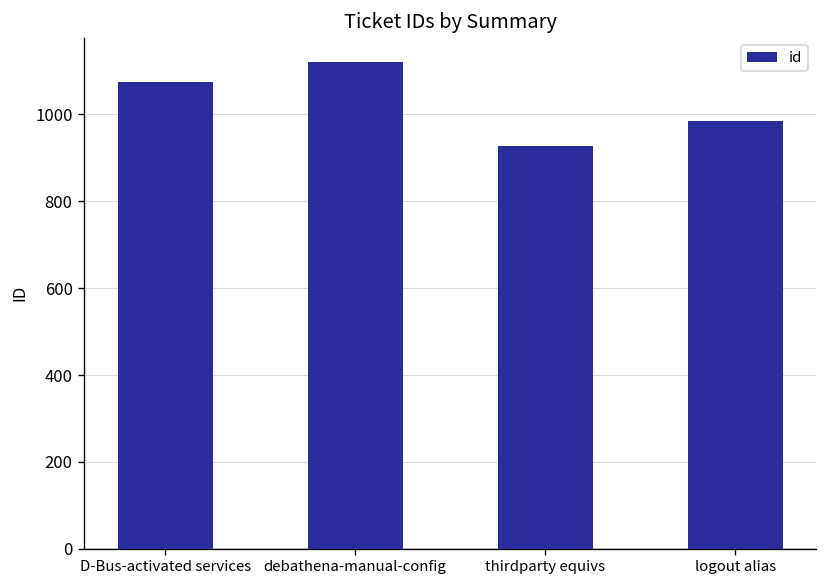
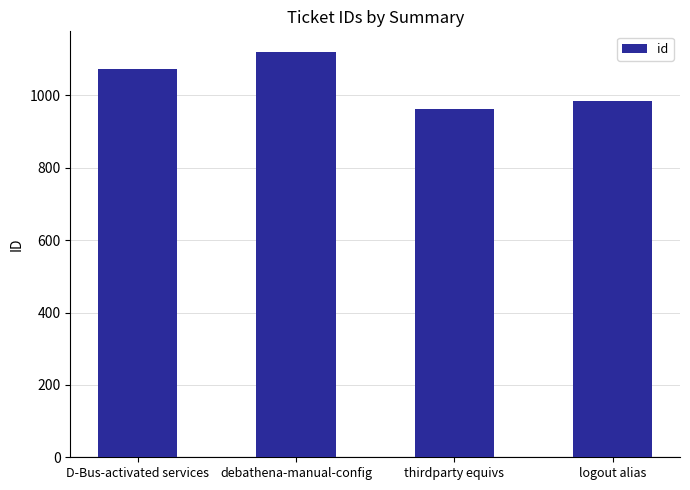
thirdparty equivs: 930 -> 960
